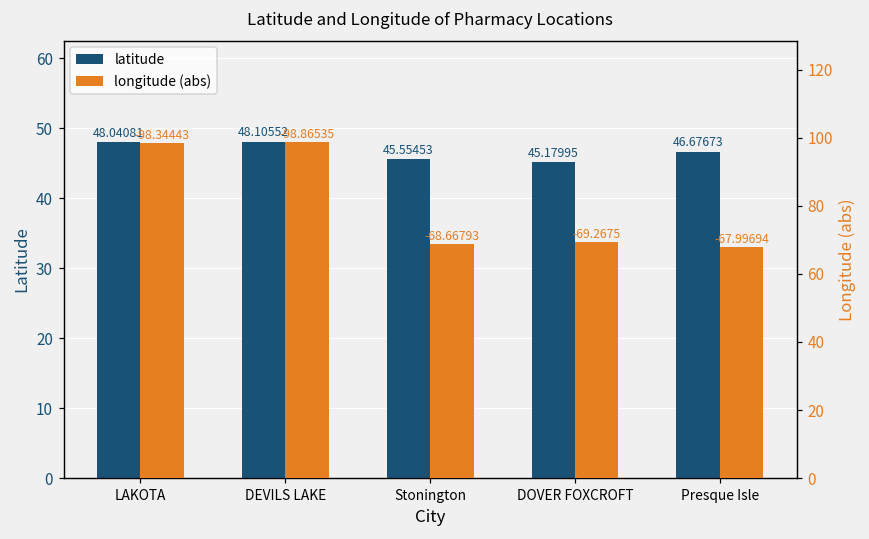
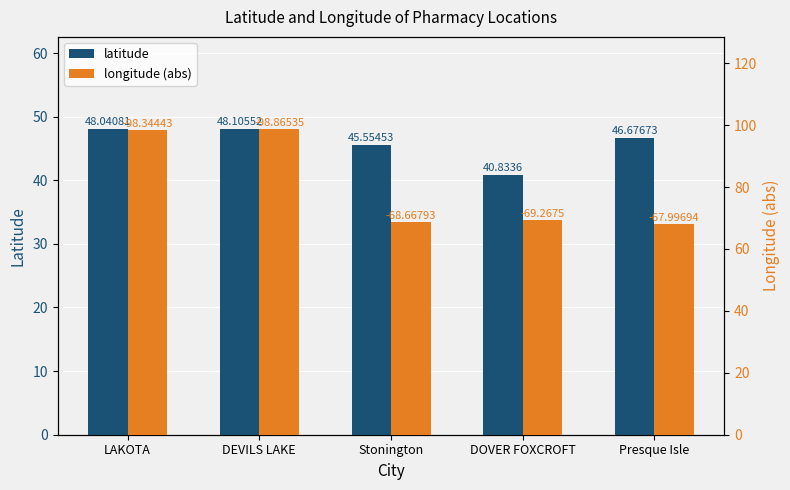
latitude, DOVER FOXCROFT: 45.17995 -> 40.8336
